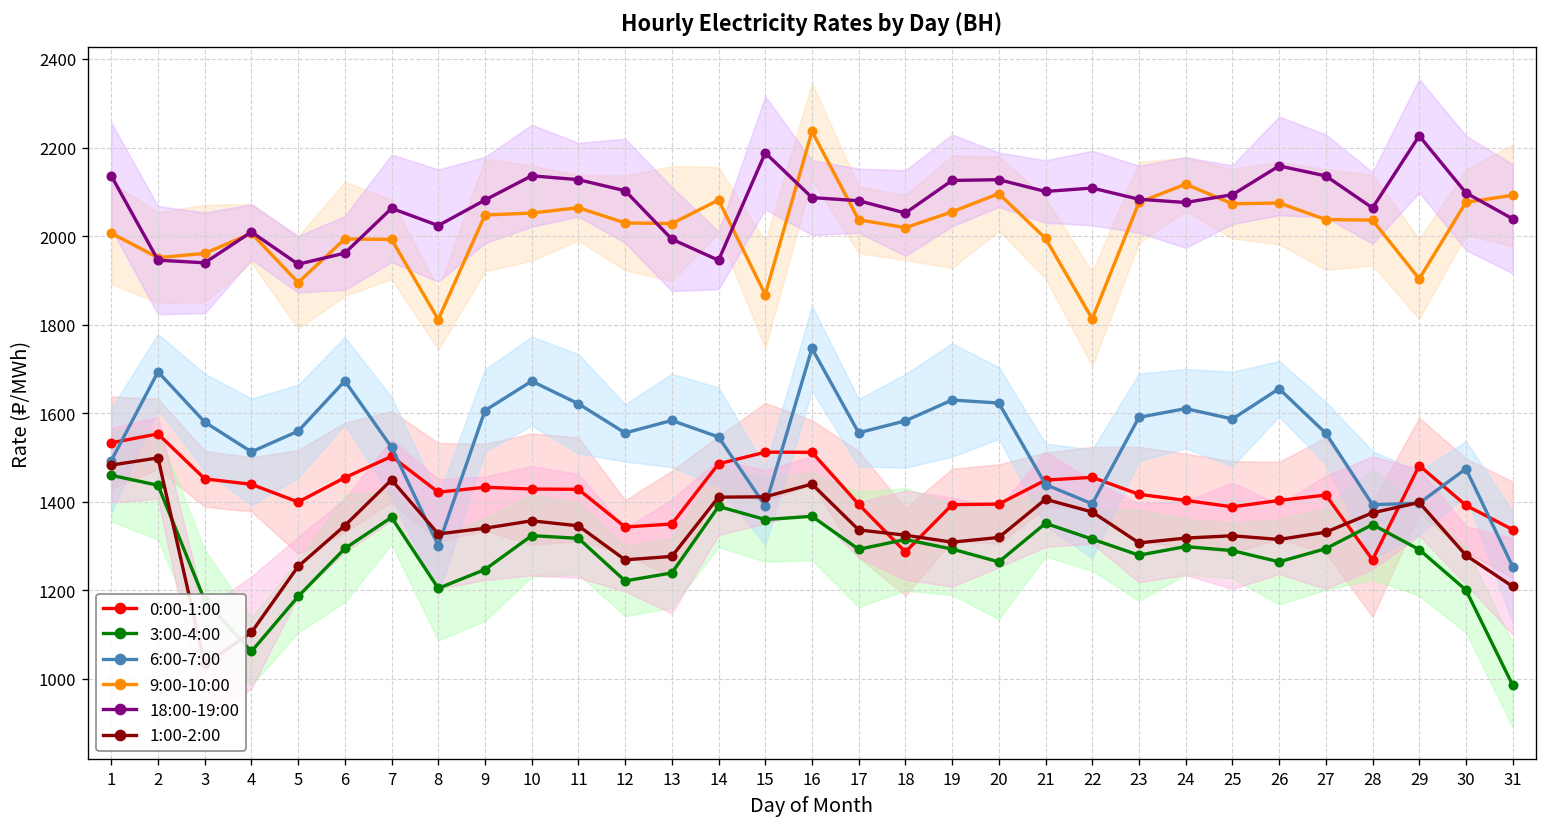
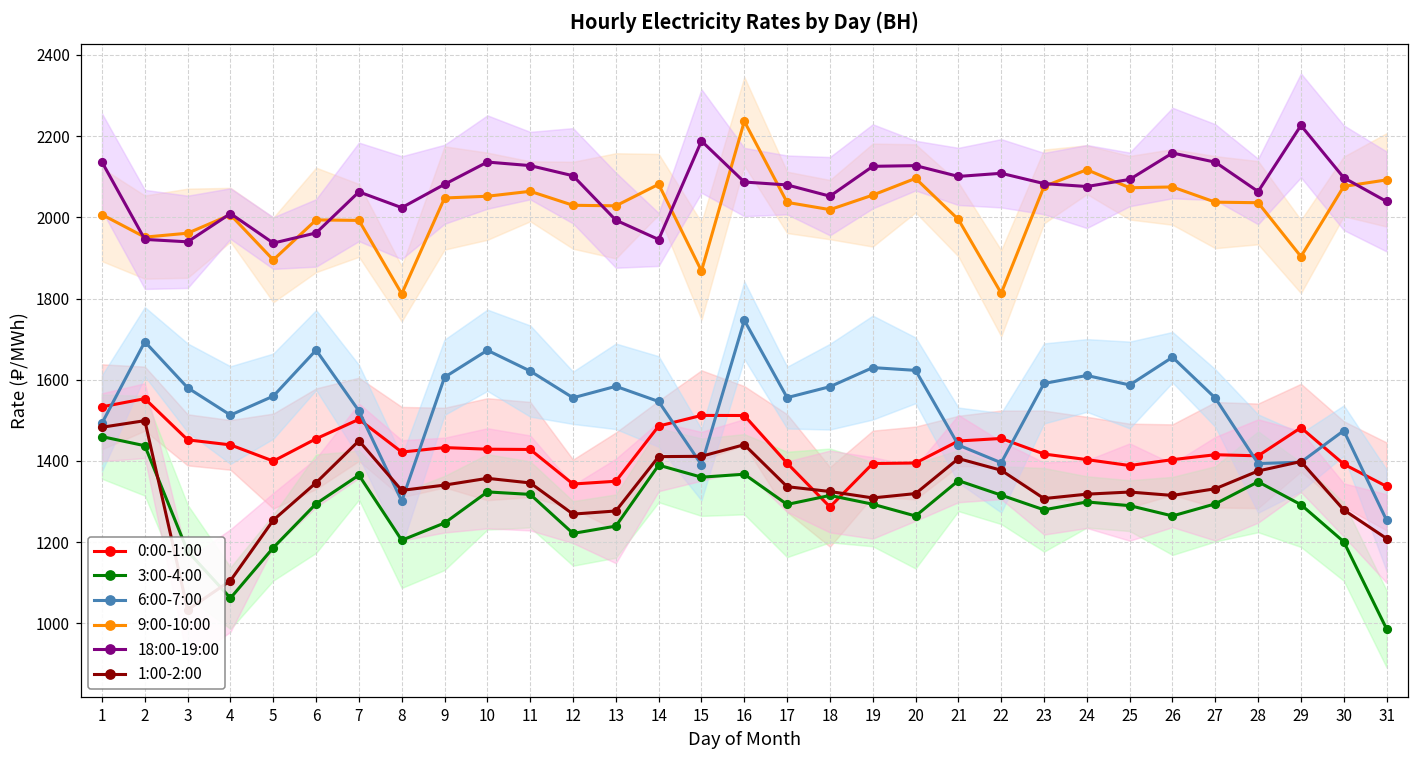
0:00-1:00, 28: 1270 -> 1410
